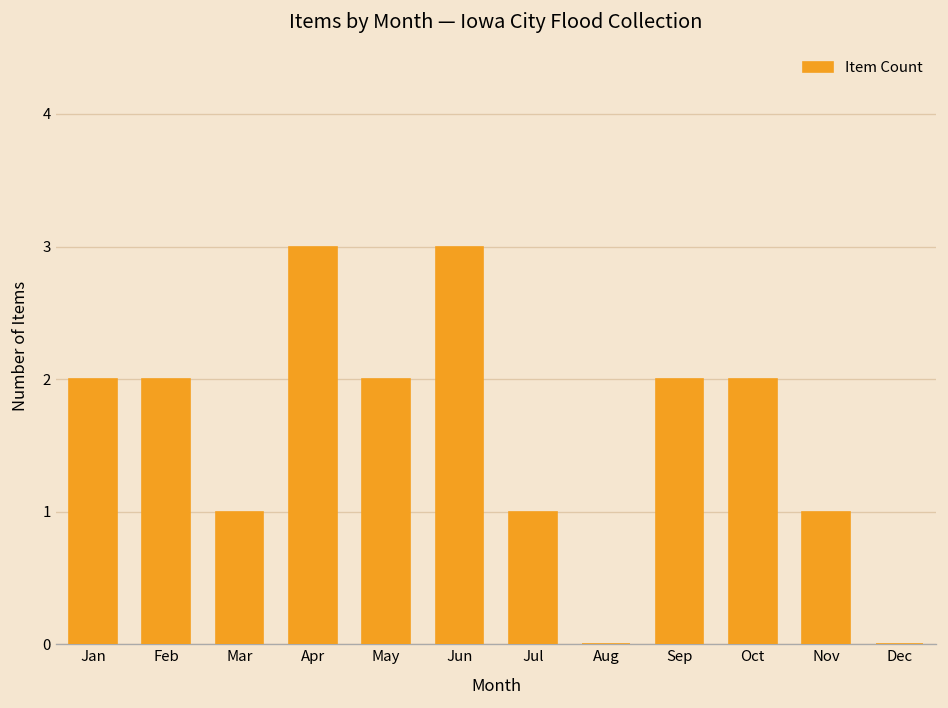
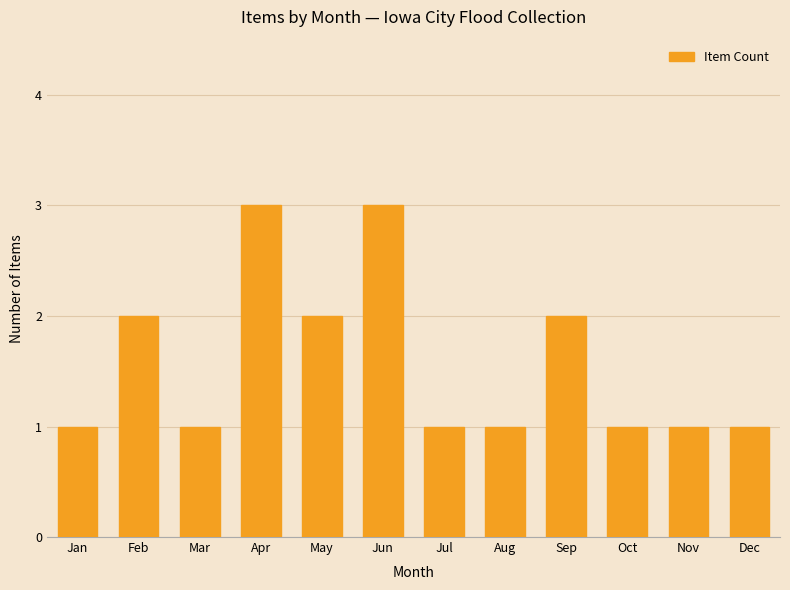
Jan: 2 -> 1
Aug: 0 -> 1
Oct: 2 -> 1
Dec: 0 -> 1
